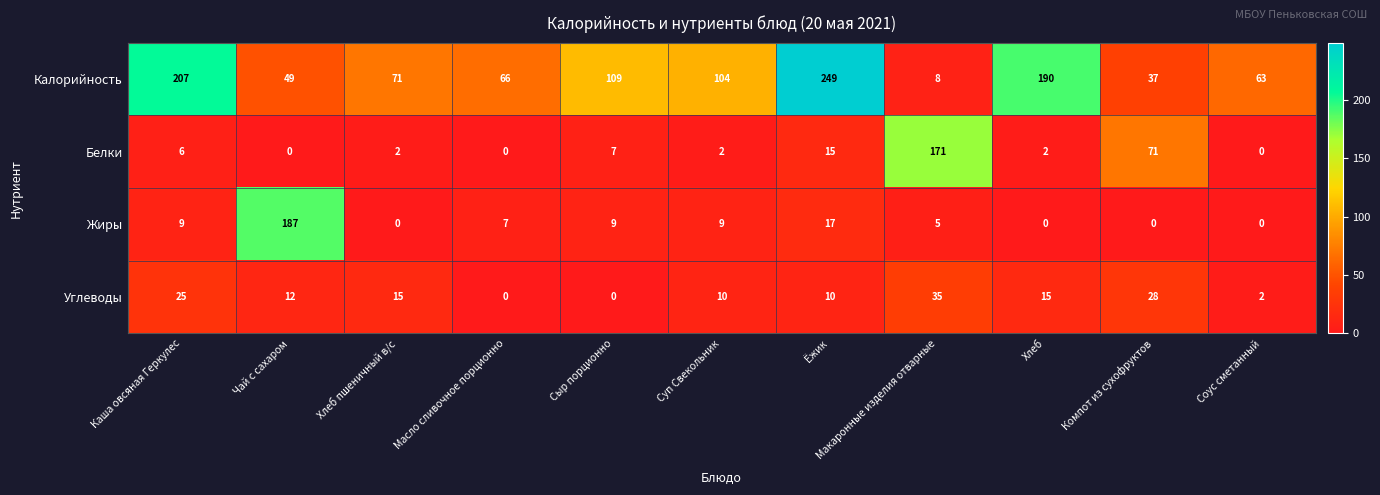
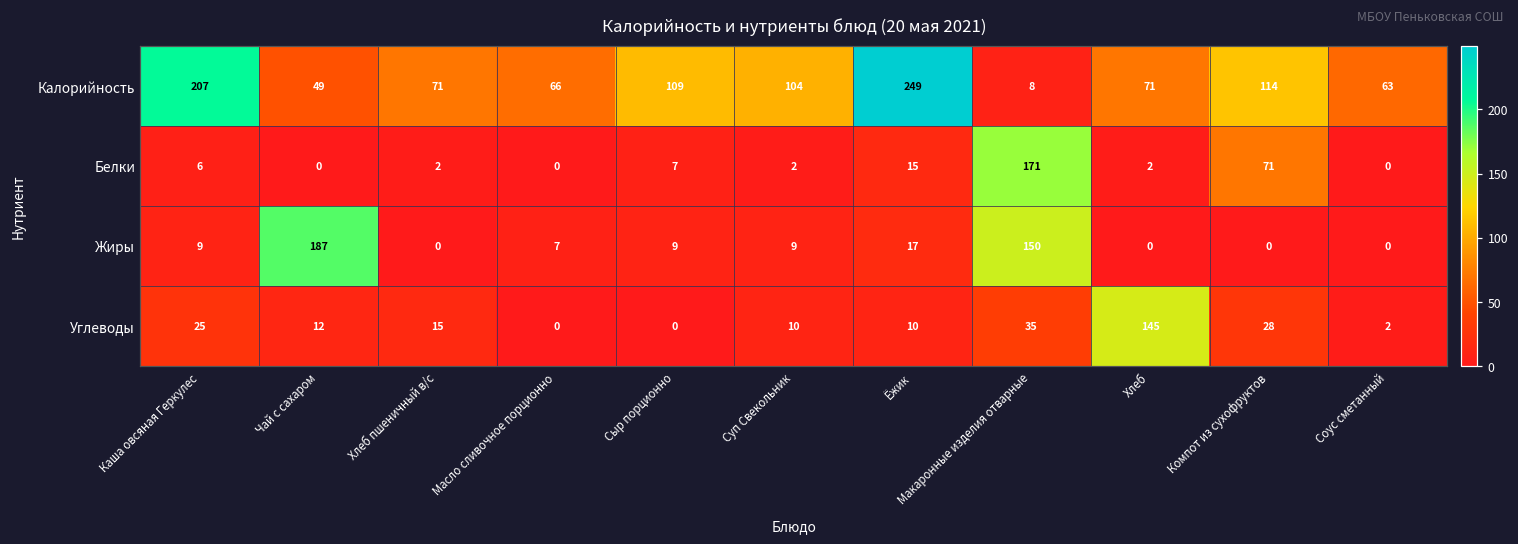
Калорийность, Хлеб: 190 -> 71
Калорийность, Компот из сухофруктов: 37 -> 114
Жиры, Макаронные изделия отварные: 5 -> 150
Углеводы, Хлеб: 15 -> 145
